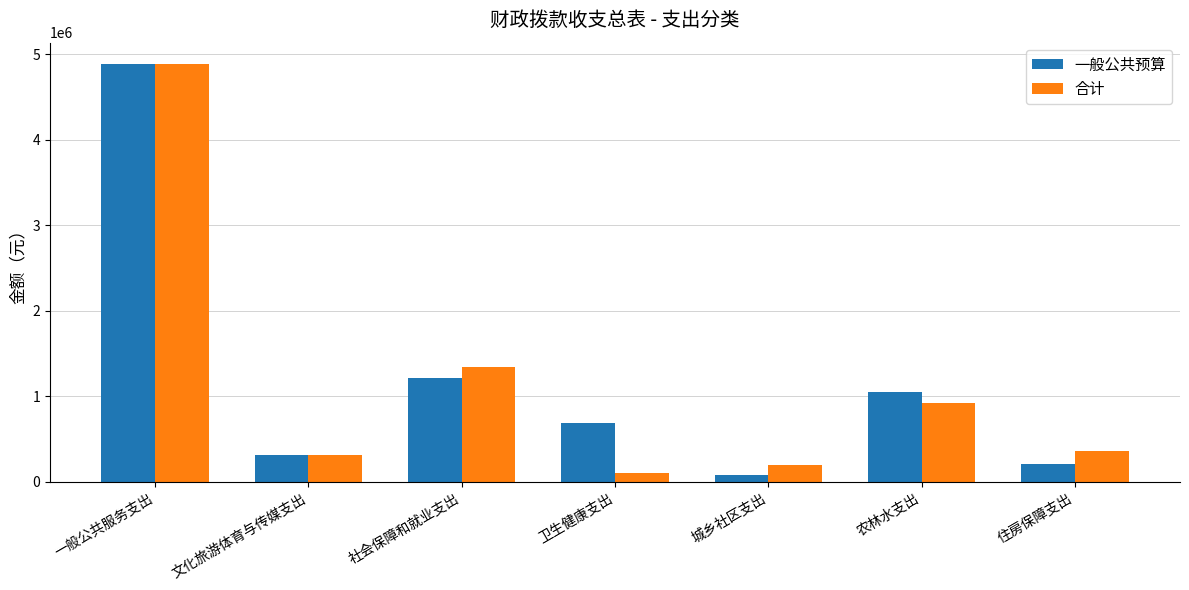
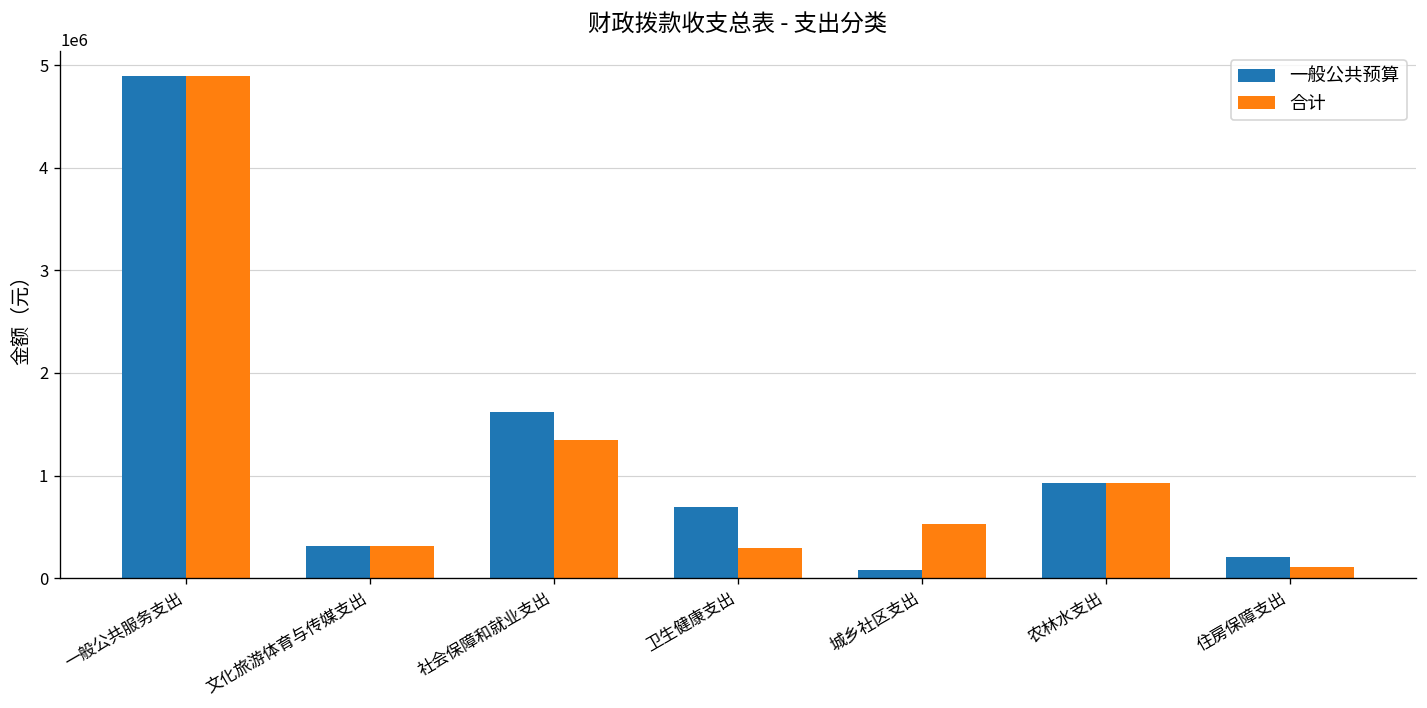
一般公共预算, 社会保障和就业支出: 1200000 -> 1600000
合计, 卫生健康支出: 100000 -> 300000
合计, 城乡社区支出: 200000 -> 500000
一般公共预算, 农林水支出: 1100000 -> 900000
合计, 住房保障支出: 400000 -> 100000
